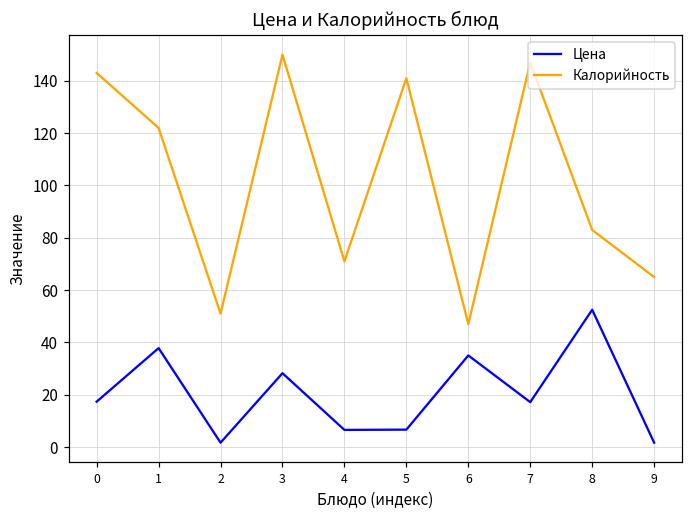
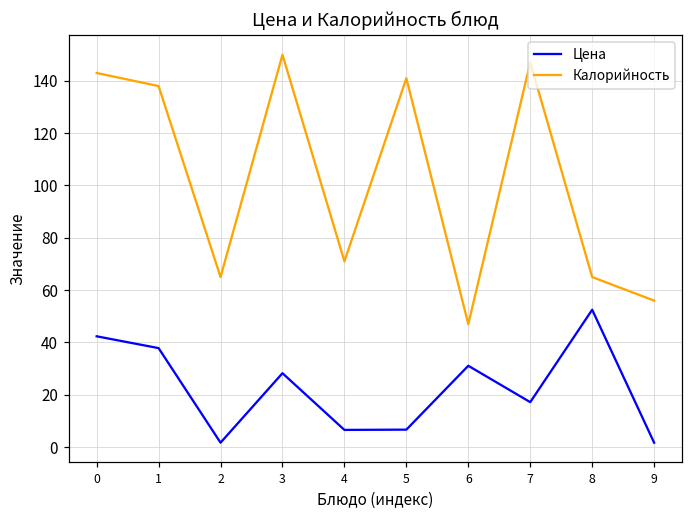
Цена, 0: 17 -> 42
Калорийность, 1: 122 -> 138
Калорийность, 2: 51 -> 65
Цена, 6: 35 -> 31
Калорийность, 8: 83 -> 65
Калорийность, 9: 65 -> 56
